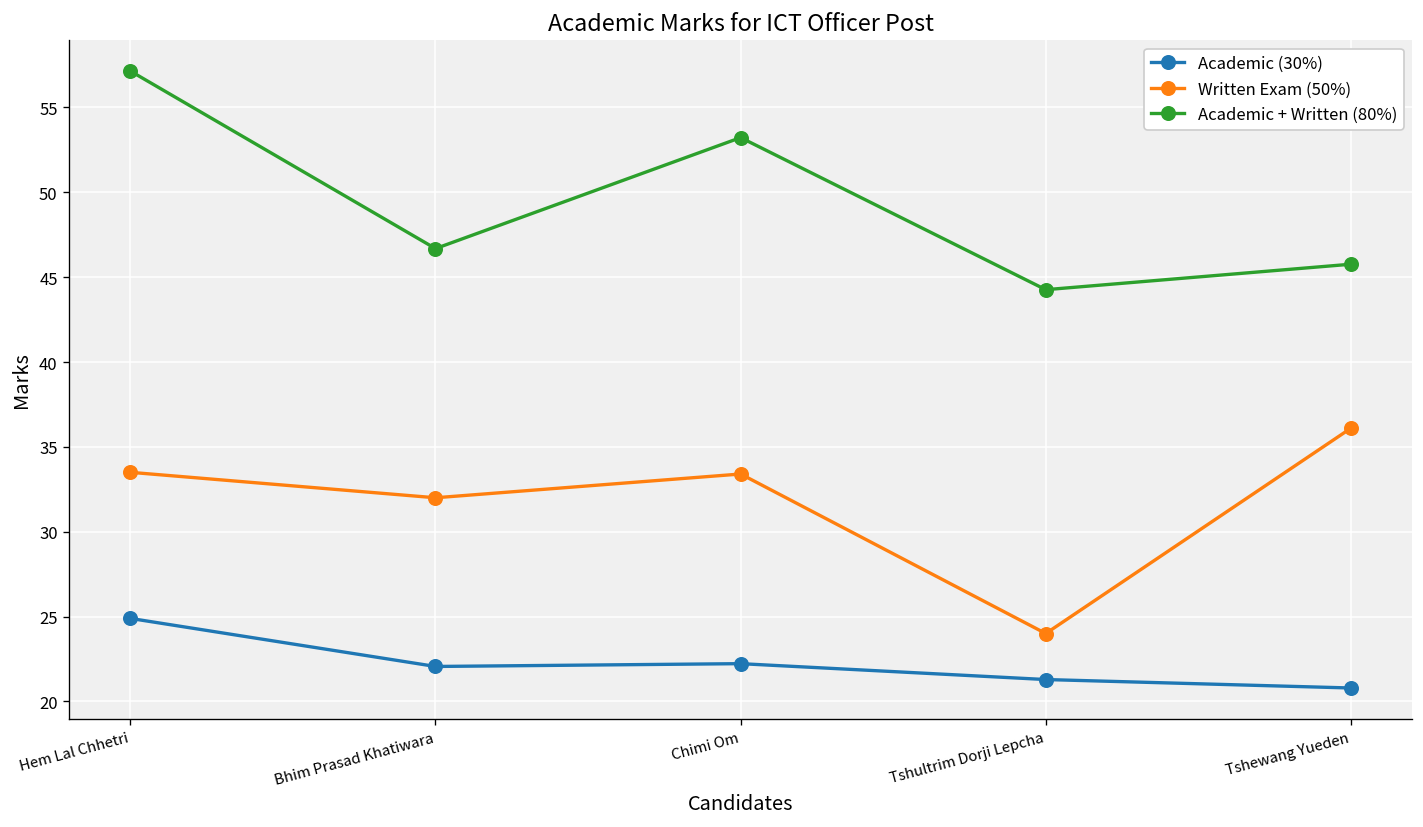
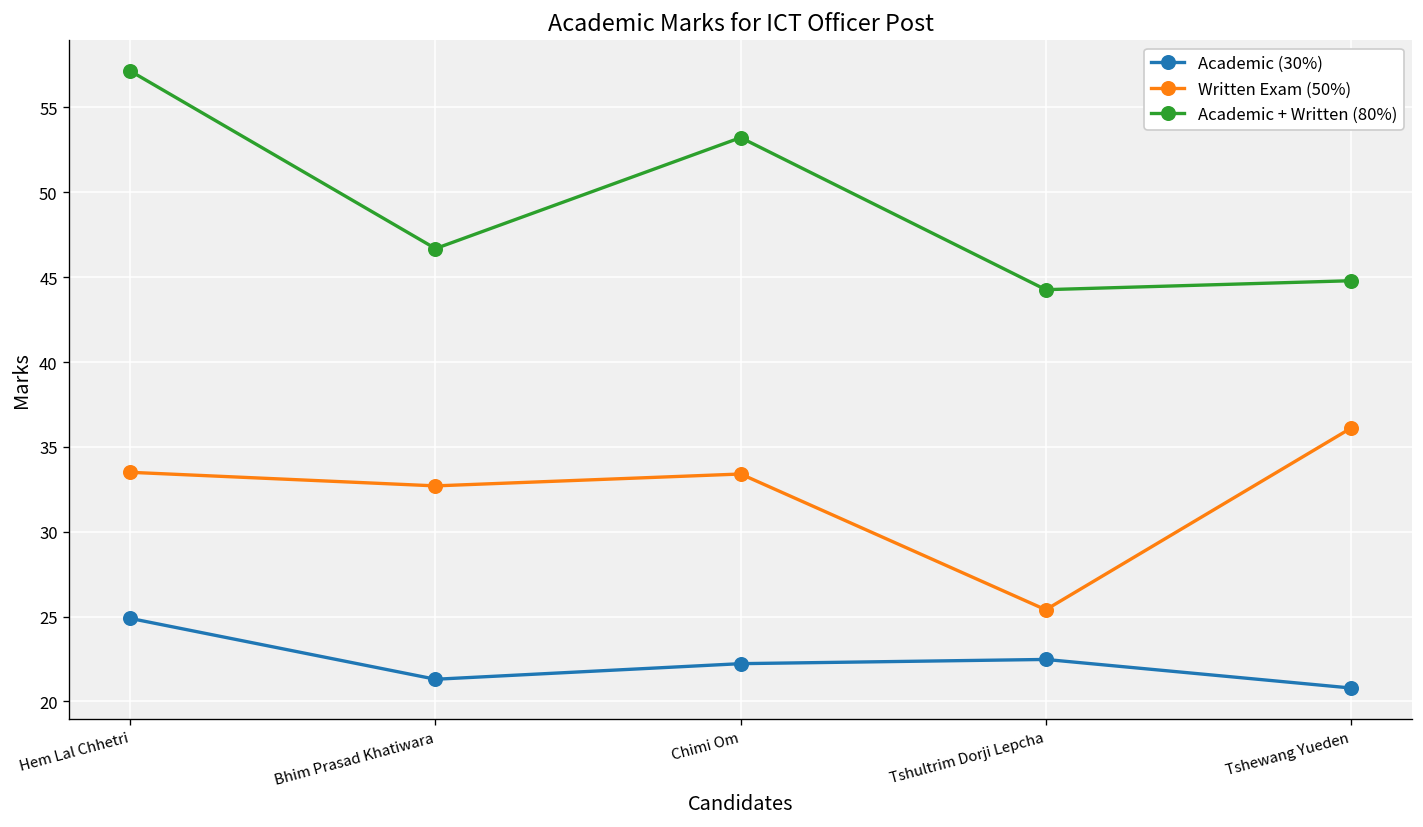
Academic (30%), Bhim Prasad Khatiwara: 22.1 -> 21.3
Written Exam (50%), Bhim Prasad Khatiwara: 32.0 -> 32.7
Academic (30%), Tshultrim Dorji Lepcha: 21.3 -> 22.5
Written Exam (50%), Tshultrim Dorji Lepcha: 24.0 -> 25.4
Academic + Written (80%), Tshewang Yueden: 45.8 -> 44.8
